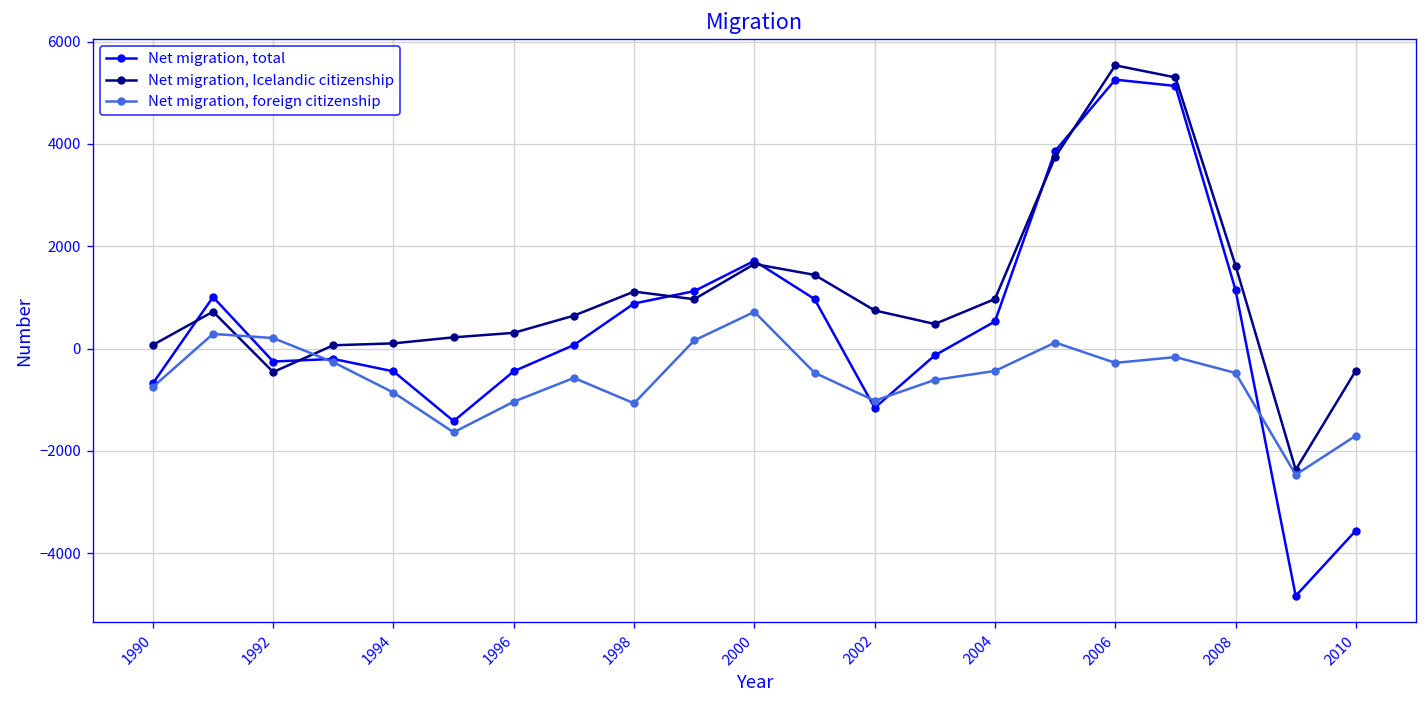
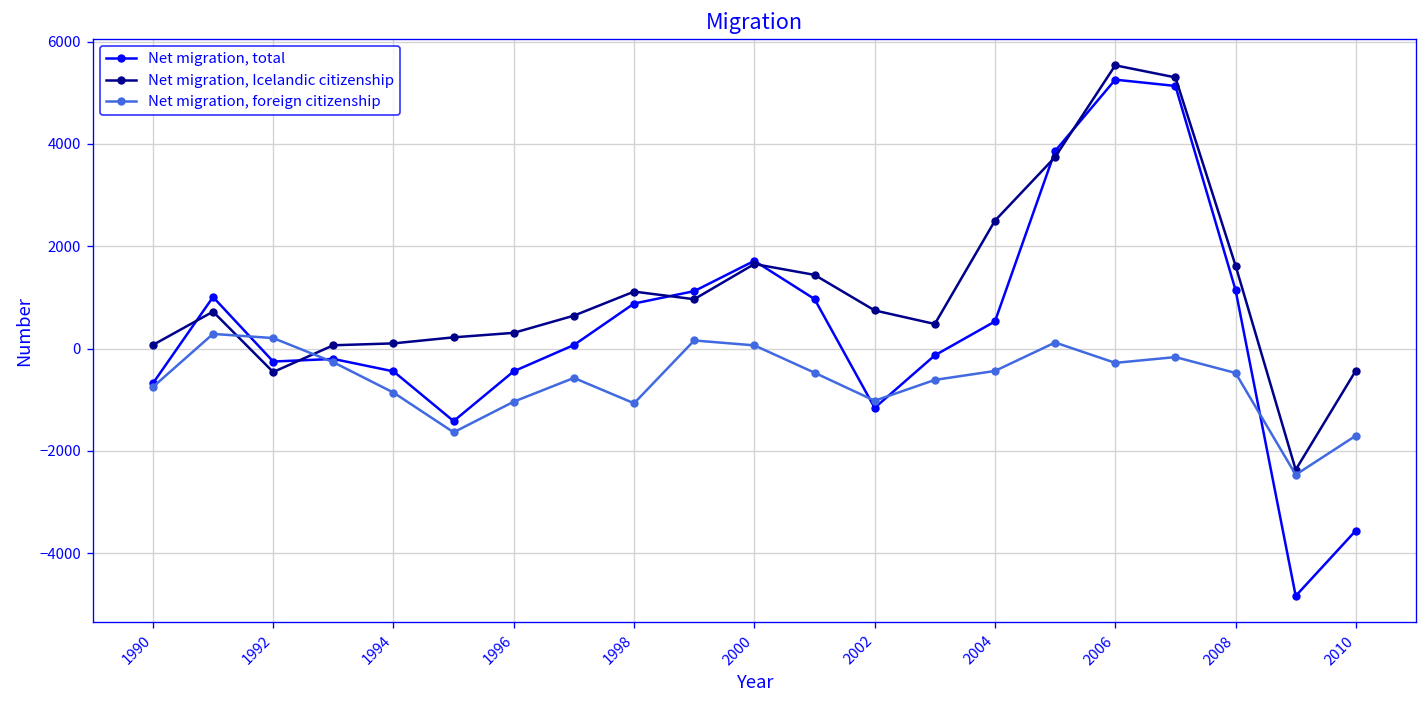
Net migration, foreign citizenship, 2000: 700 -> 100
Net migration, Icelandic citizenship, 2004: 1000 -> 2500
